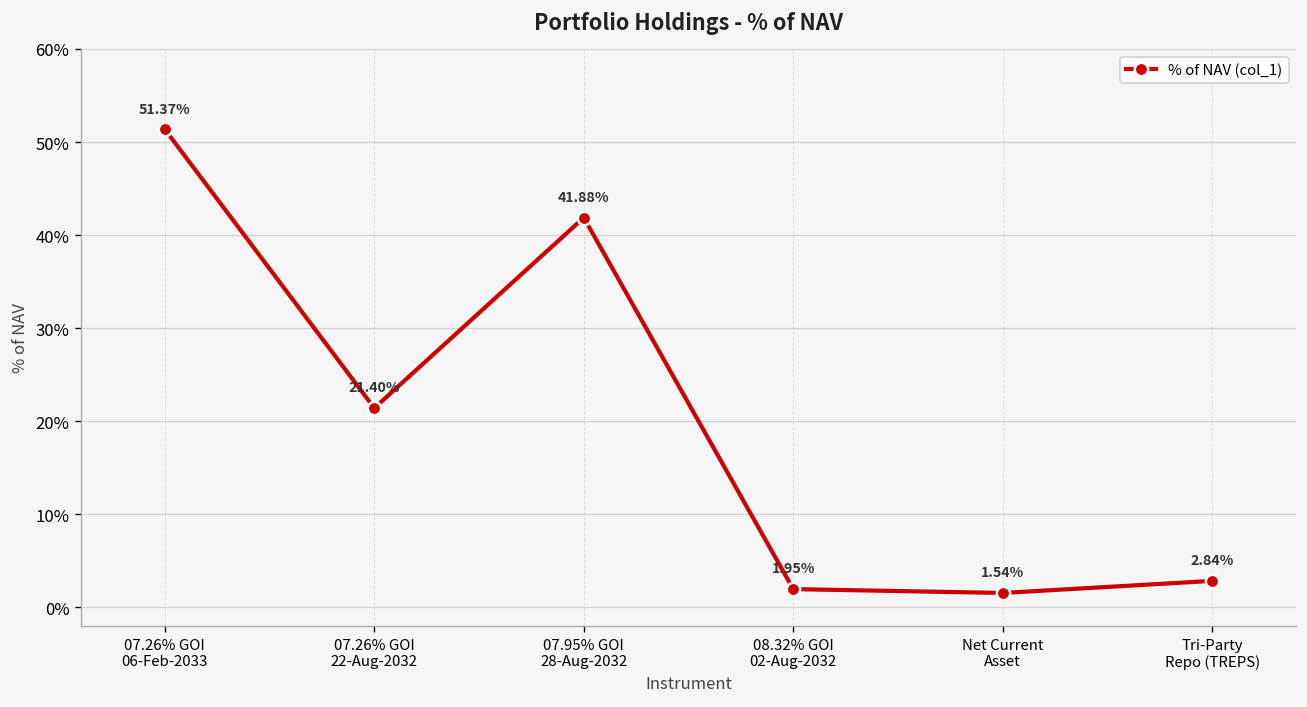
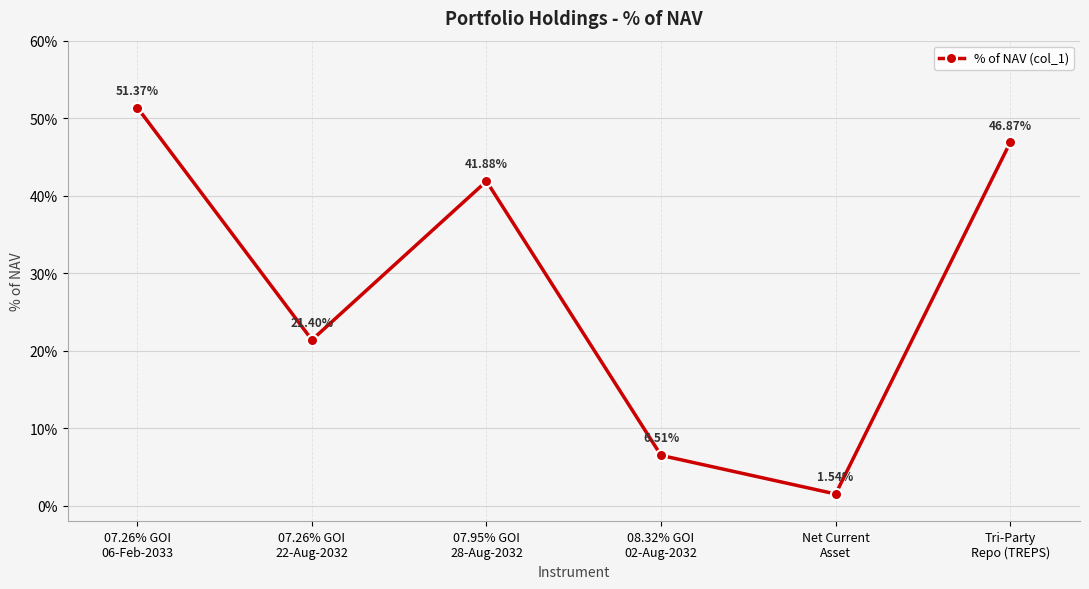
08.32% GOI 02-Aug-2032: 1.95% -> 6.51%
Tri-Party Repo (TREPS): 2.84% -> 46.87%
